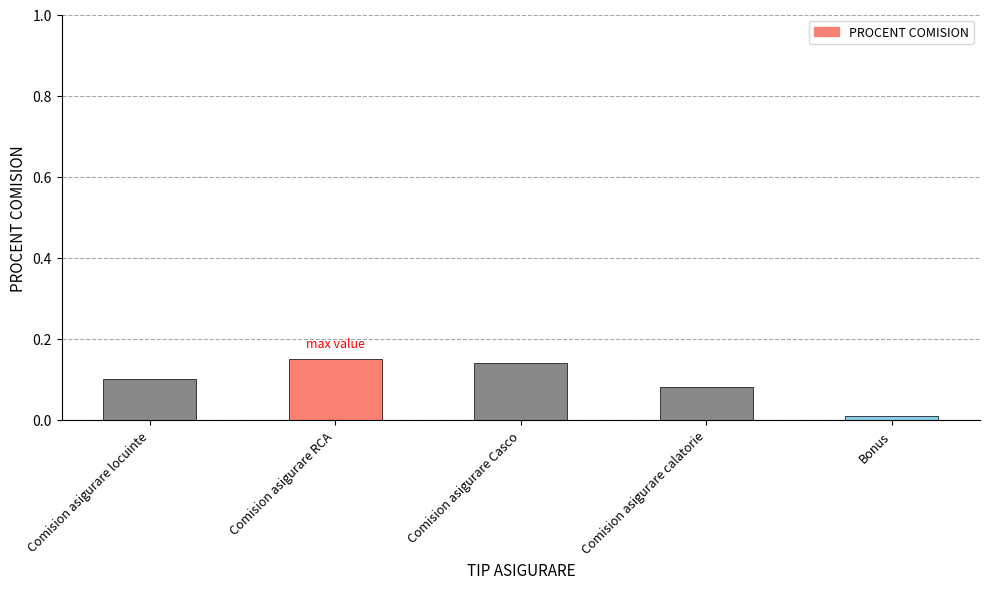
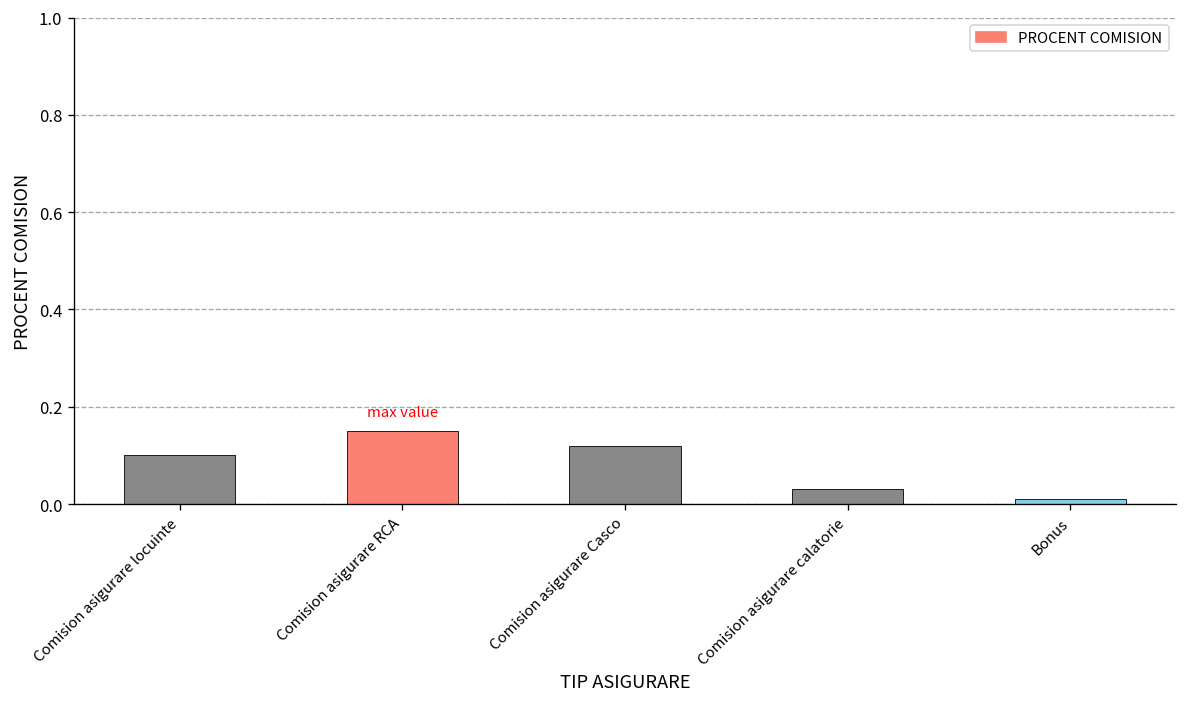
Comision asigurare Casco: 0.14 -> 0.12
Comision asigurare calatorie: 0.08 -> 0.03
